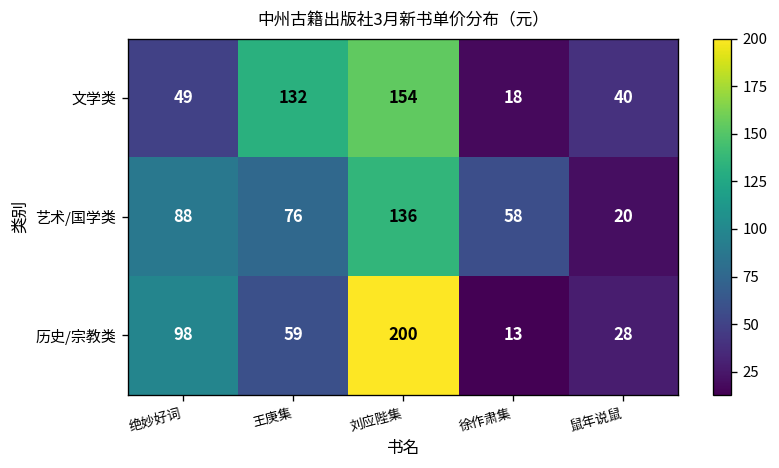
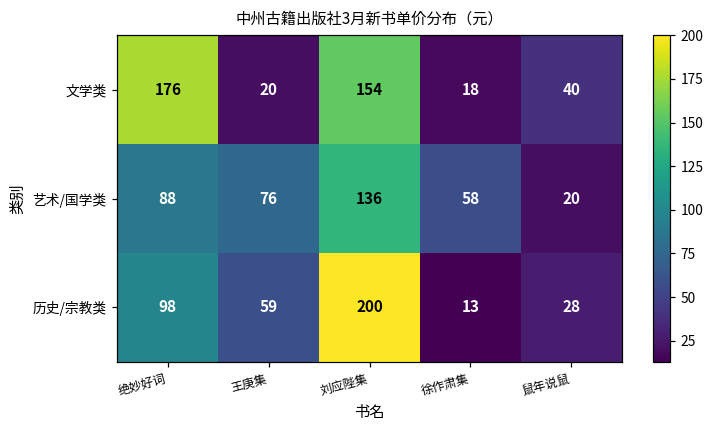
文学类, 绝妙好词: 49 -> 176
文学类, 王庚集: 132 -> 20
